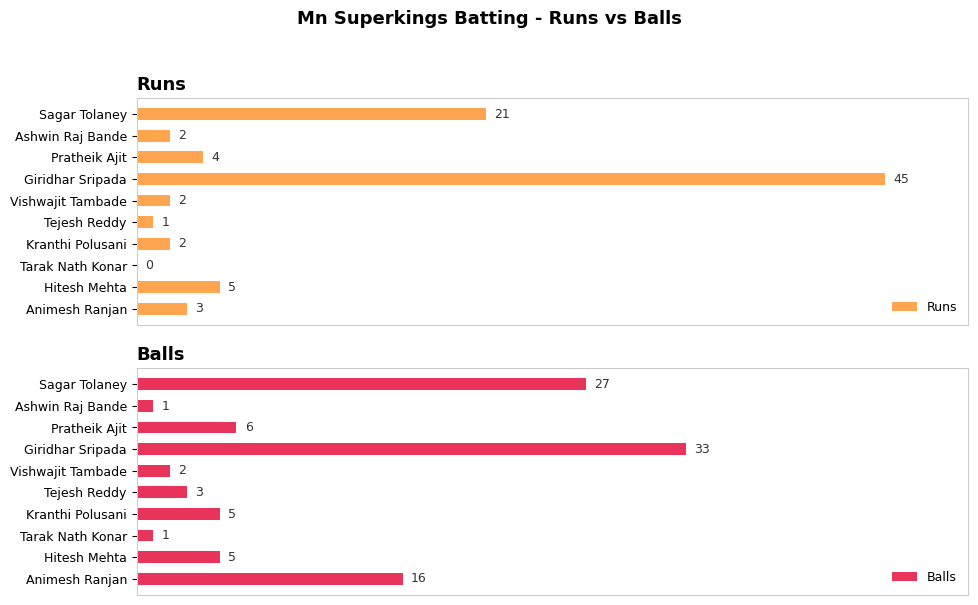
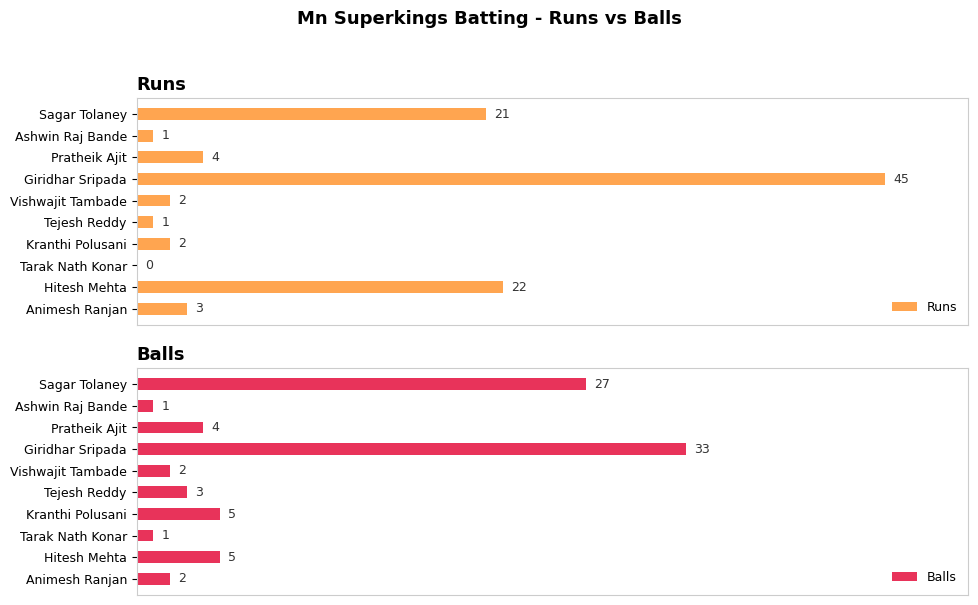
Runs, Ashwin Raj Bande: 2 -> 1
Runs, Hitesh Mehta: 5 -> 22
Balls, Pratheik Ajit: 6 -> 4
Balls, Animesh Ranjan: 16 -> 2
